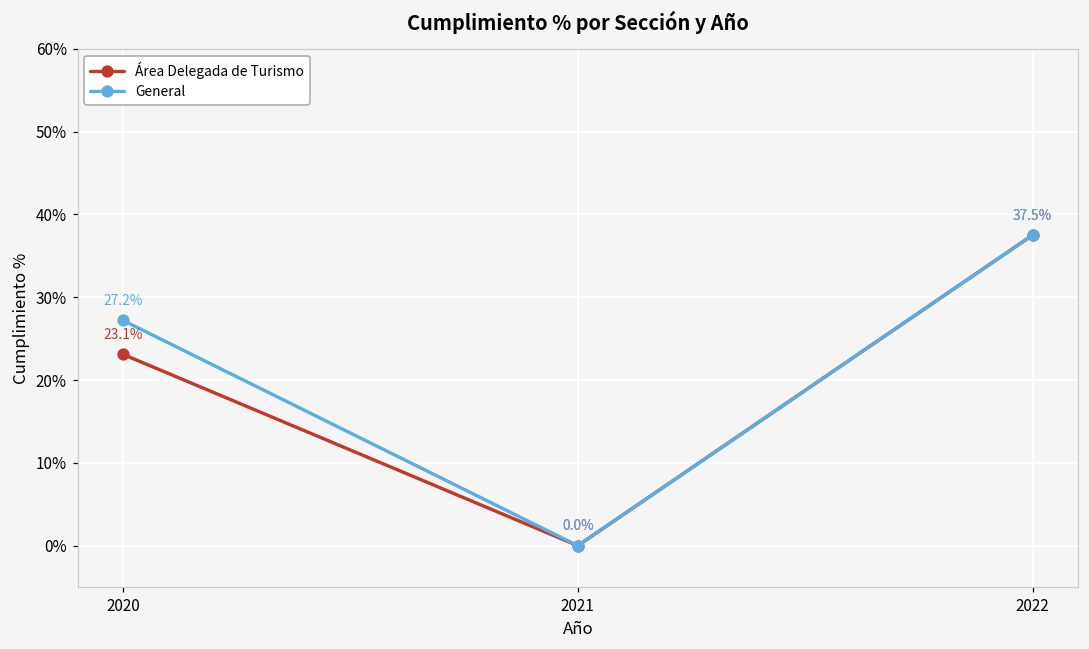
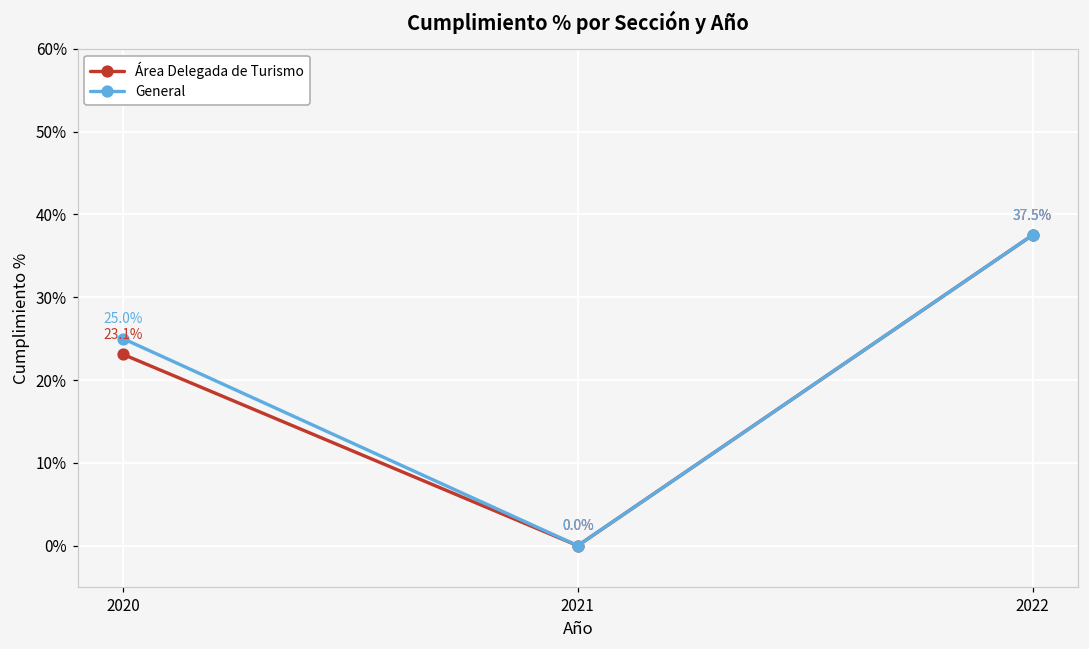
General, 2020: 27.2% -> 25.0%
